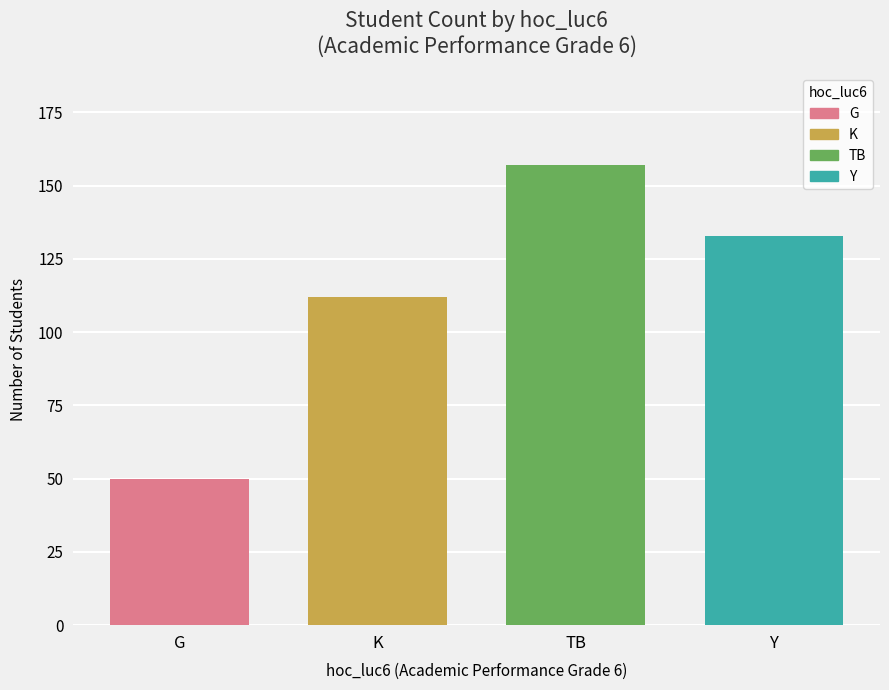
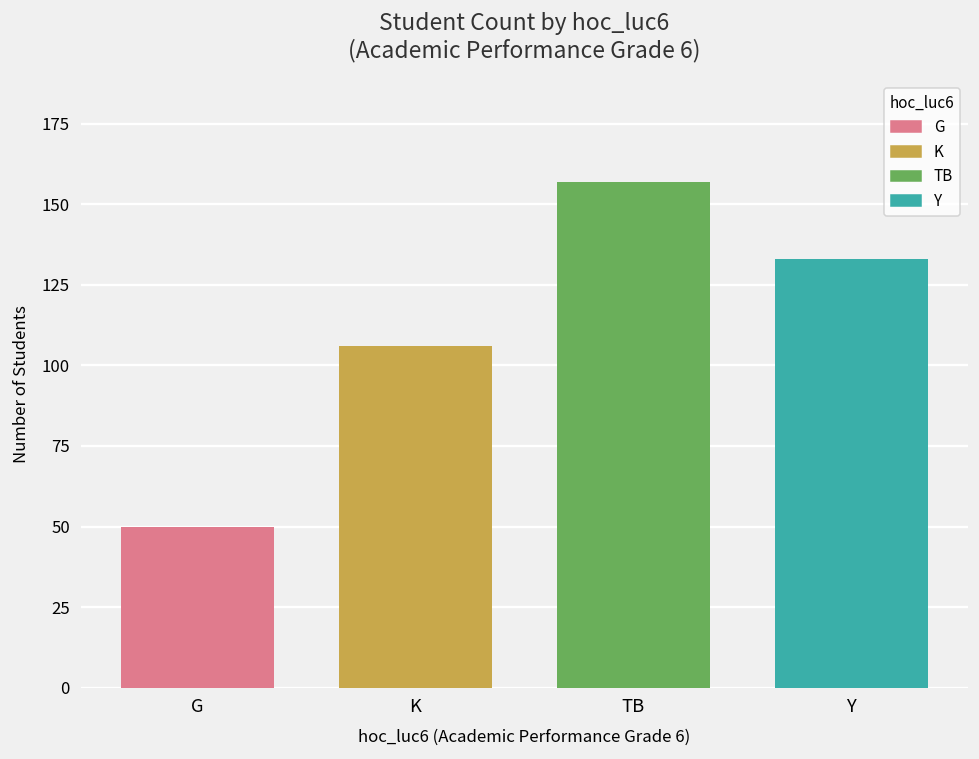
K: 112 -> 106
